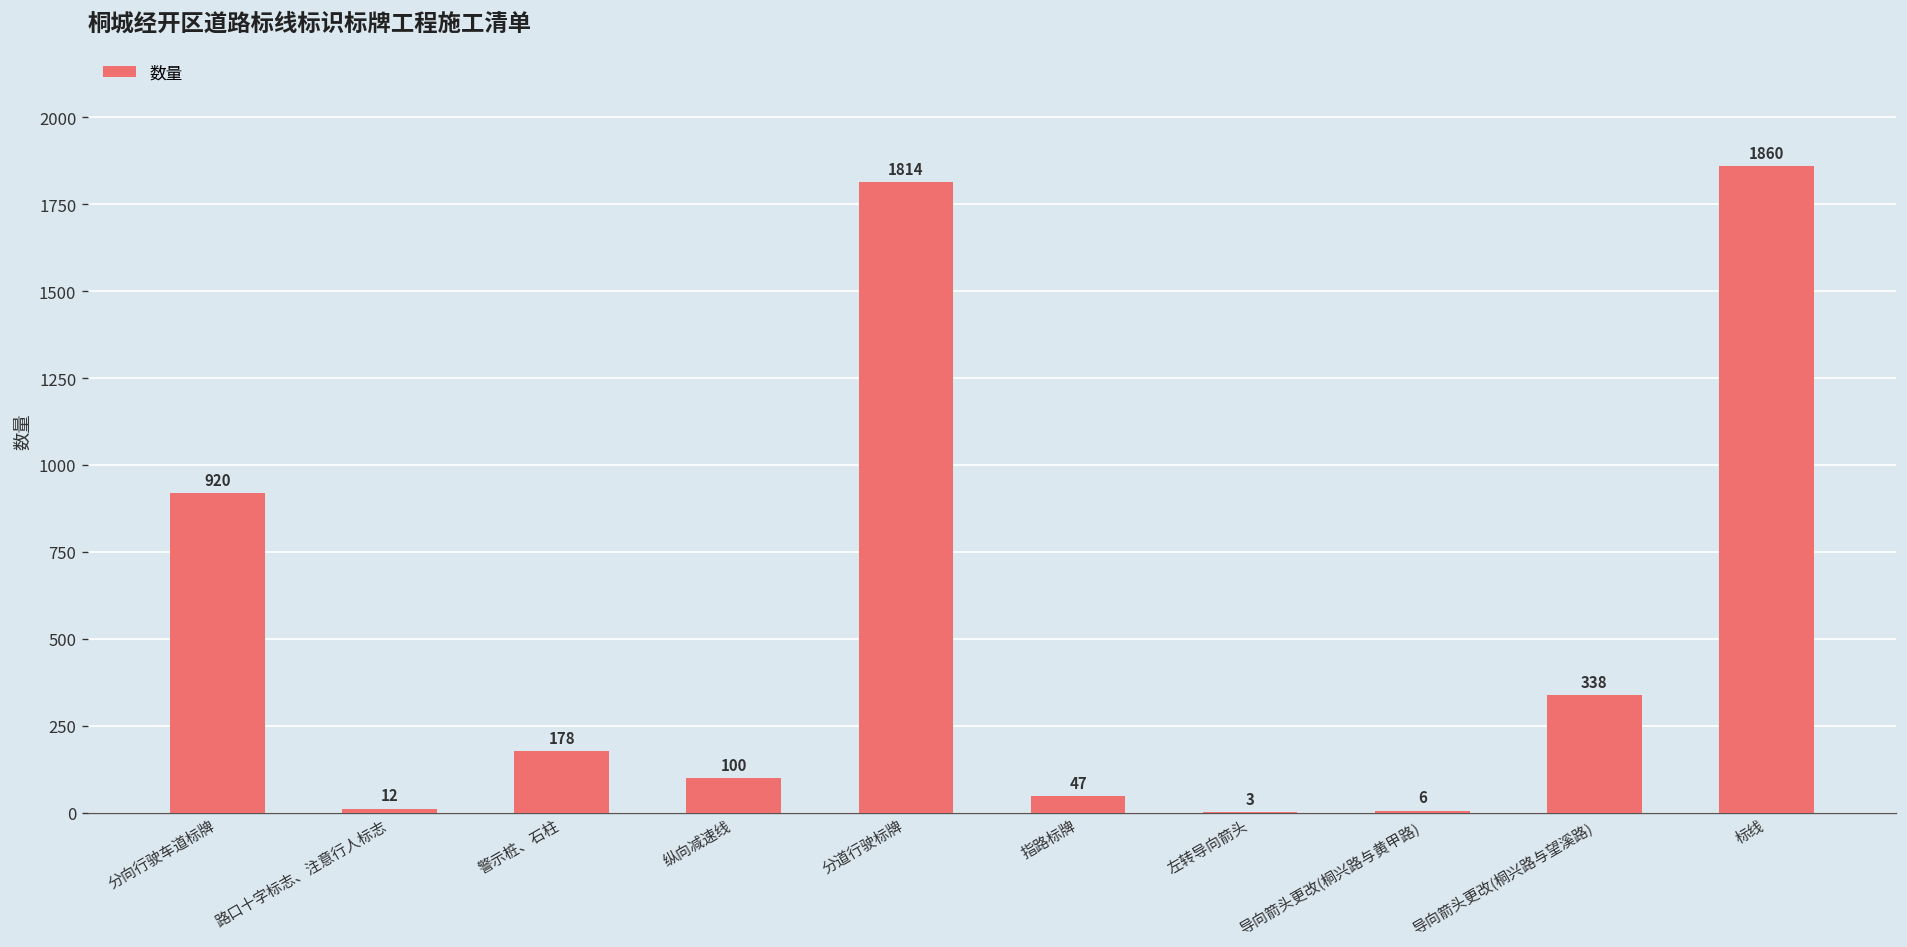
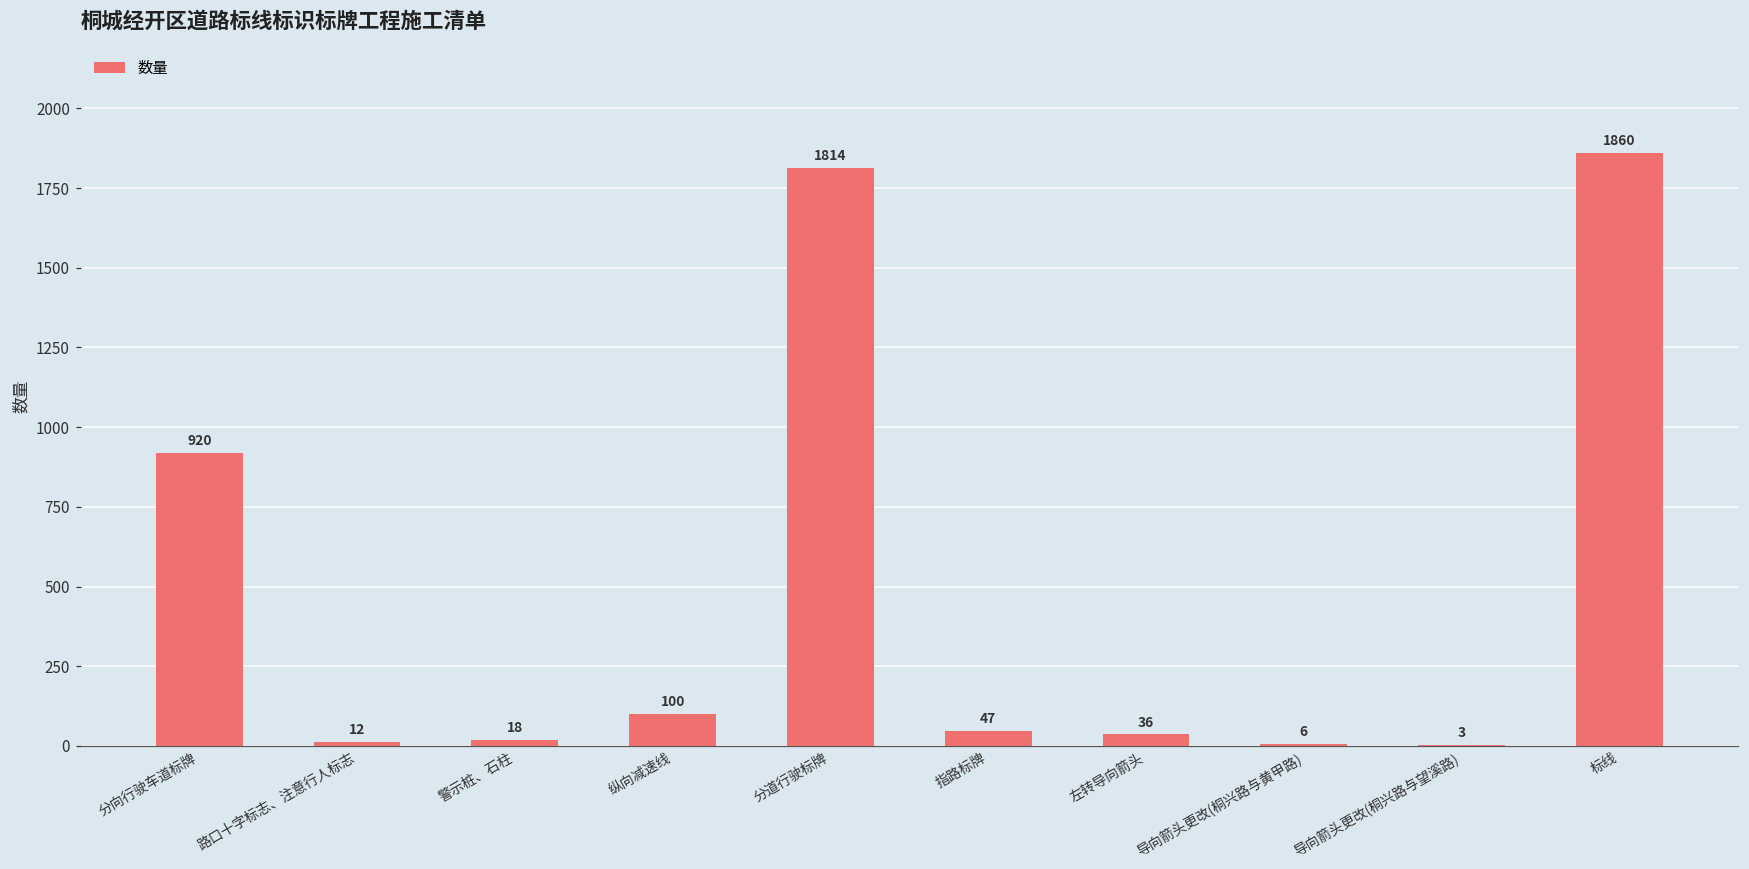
警示桩、石柱: 178 -> 18
左转导向箭头: 3 -> 36
导向箭头更改(桐兴路与望溪路): 338 -> 3
